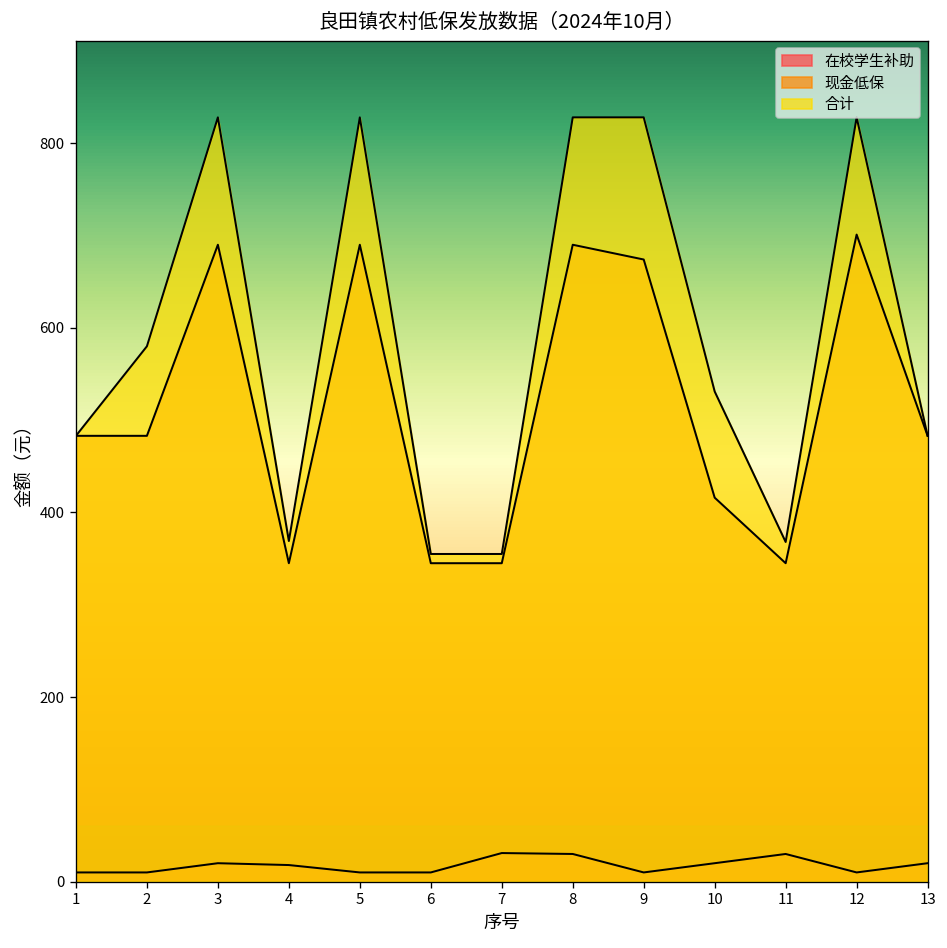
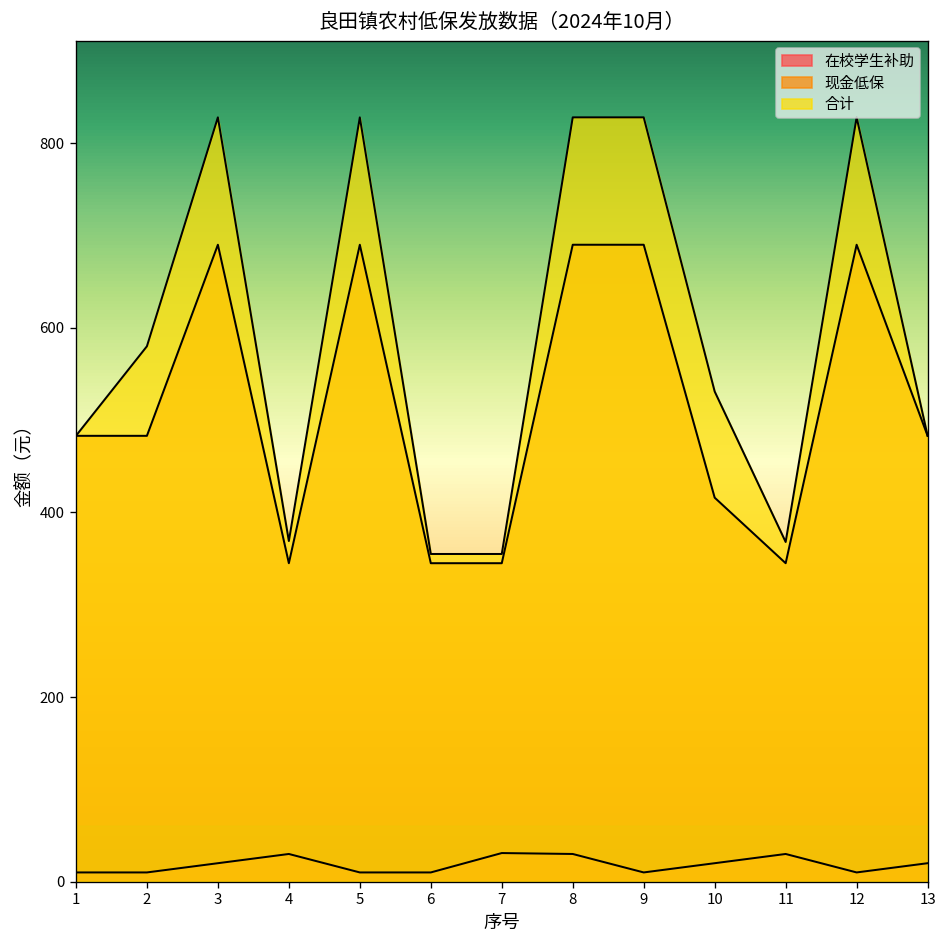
在校学生补助, 4: 20 -> 30
现金低保, 9: 670 -> 690
现金低保, 12: 700 -> 690
